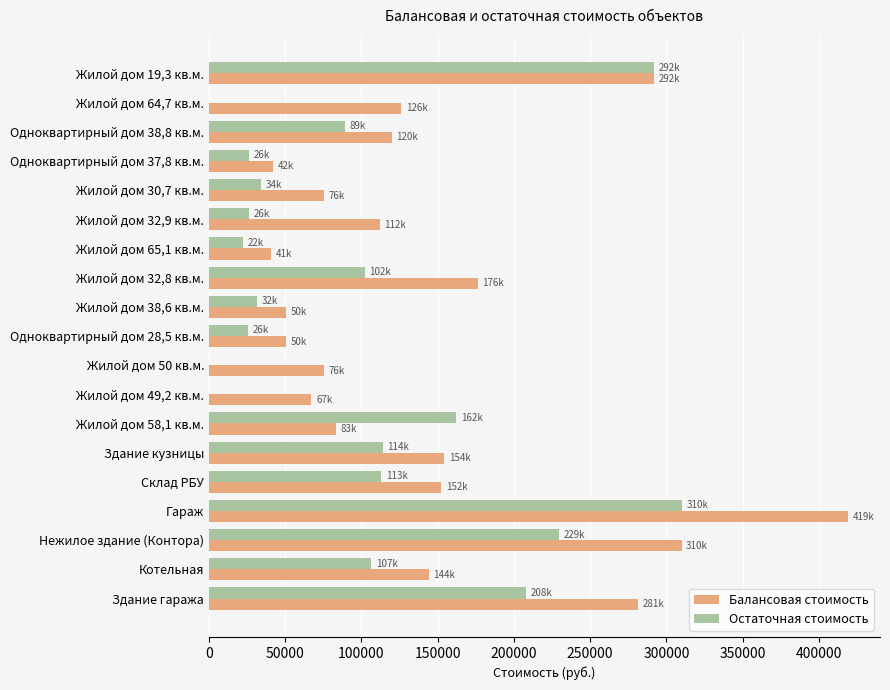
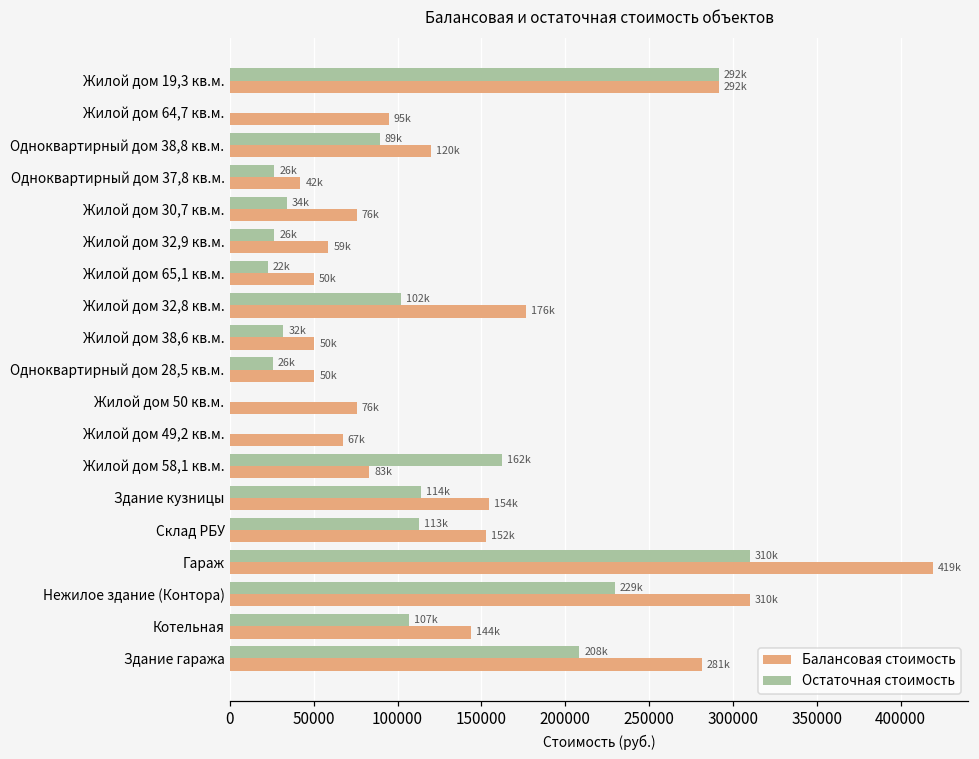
Балансовая стоимость, Жилой дом 64,7 кв.м.: 126k -> 95k
Балансовая стоимость, Жилой дом 32,9 кв.м.: 112k -> 59k
Балансовая стоимость, Жилой дом 65,1 кв.м.: 41k -> 50k
